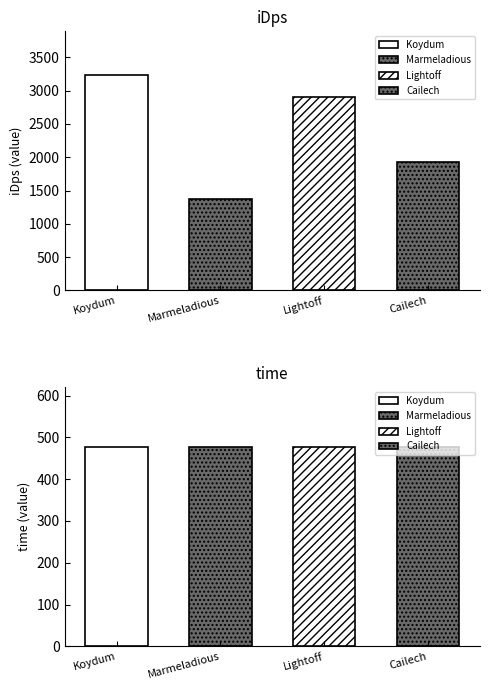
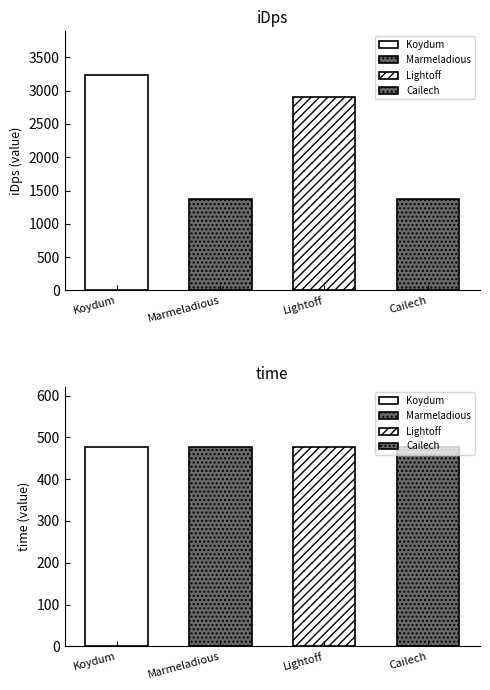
iDps, Cailech: 1900 -> 1400
